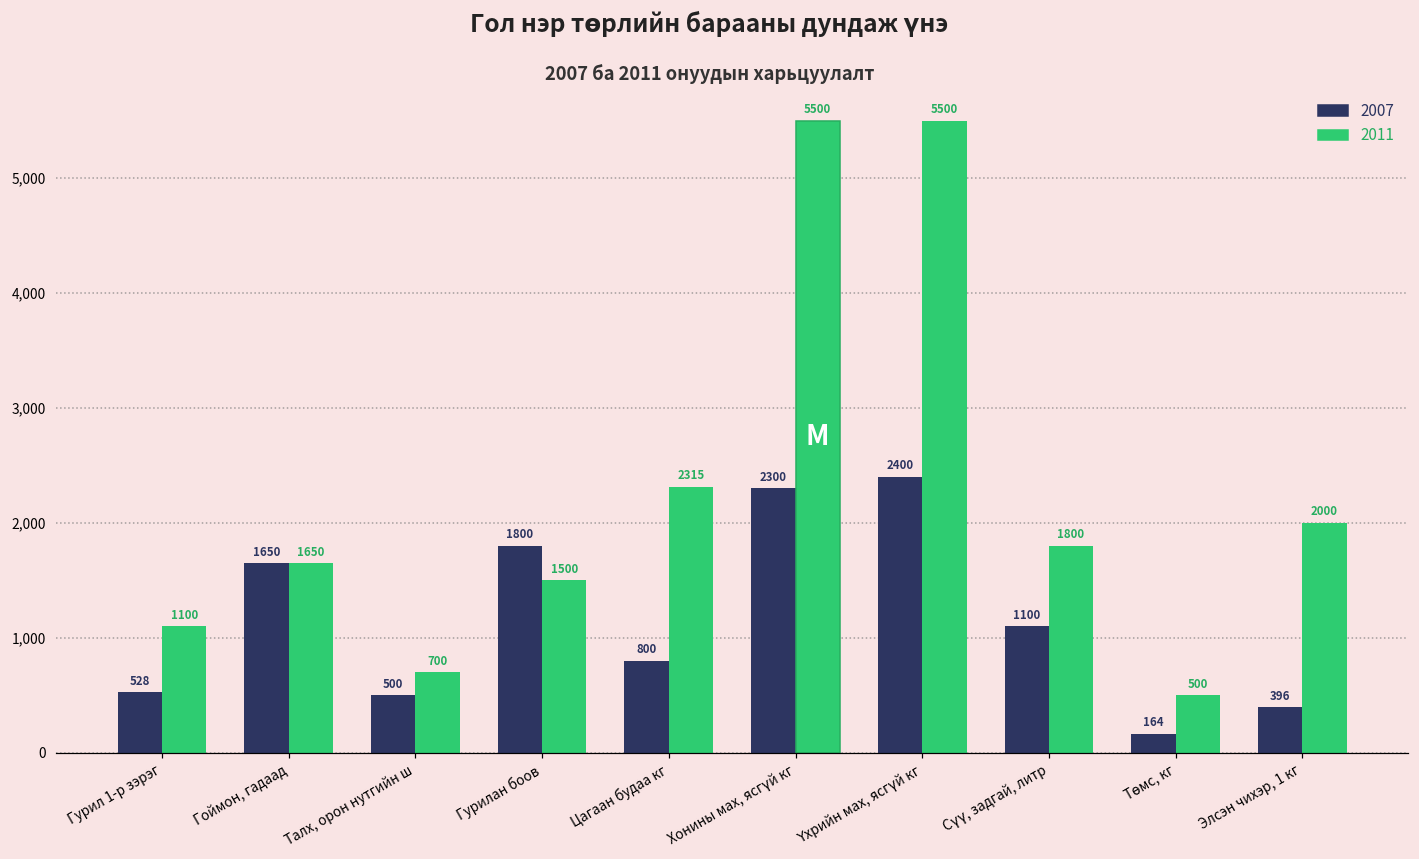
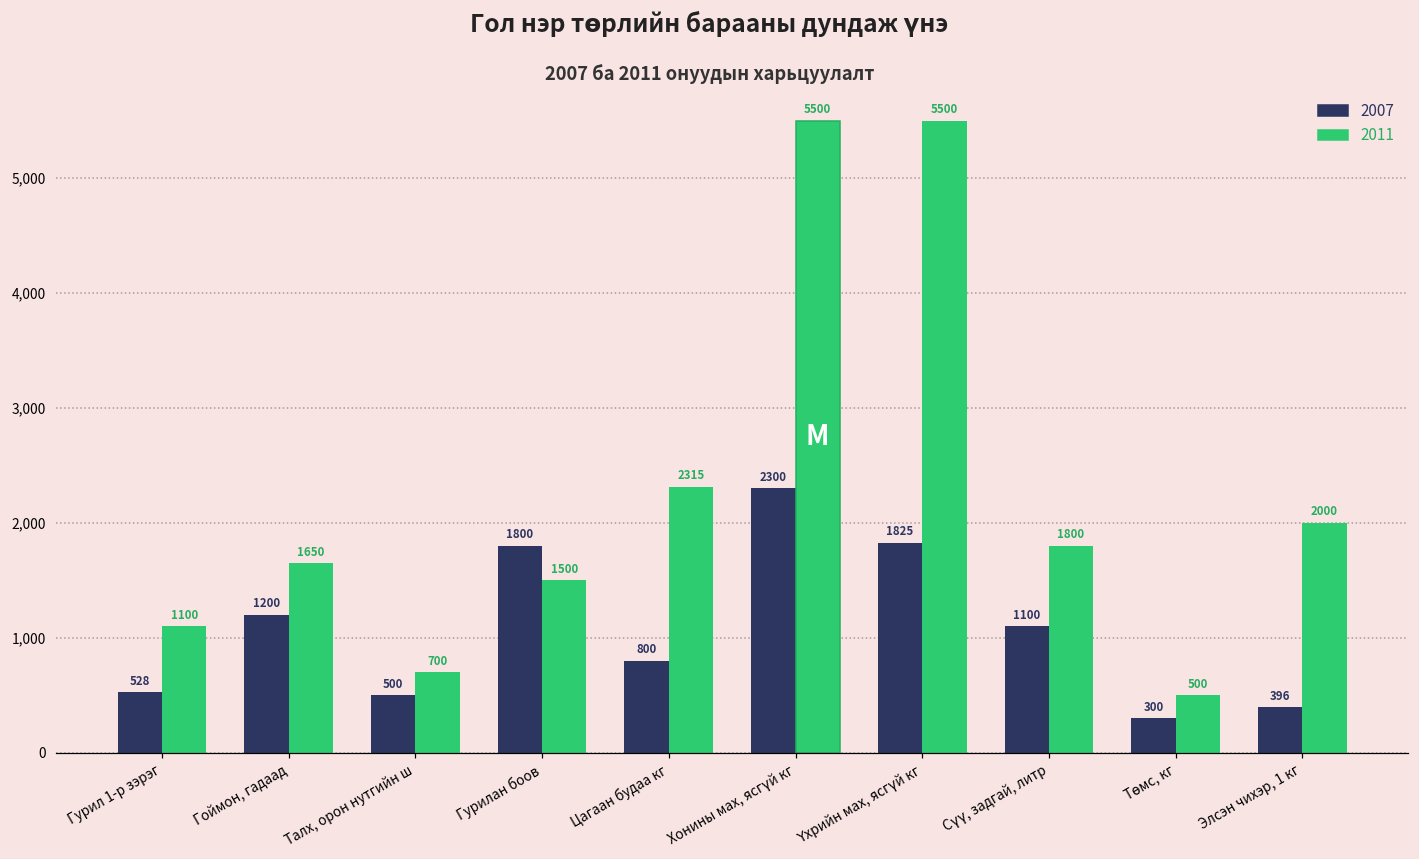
2007, Гоймон, гадаад: 1650 -> 1200
2007, Үхрийн мах, ясгүй кг: 2400 -> 1825
2007, Төмс, кг: 164 -> 300
